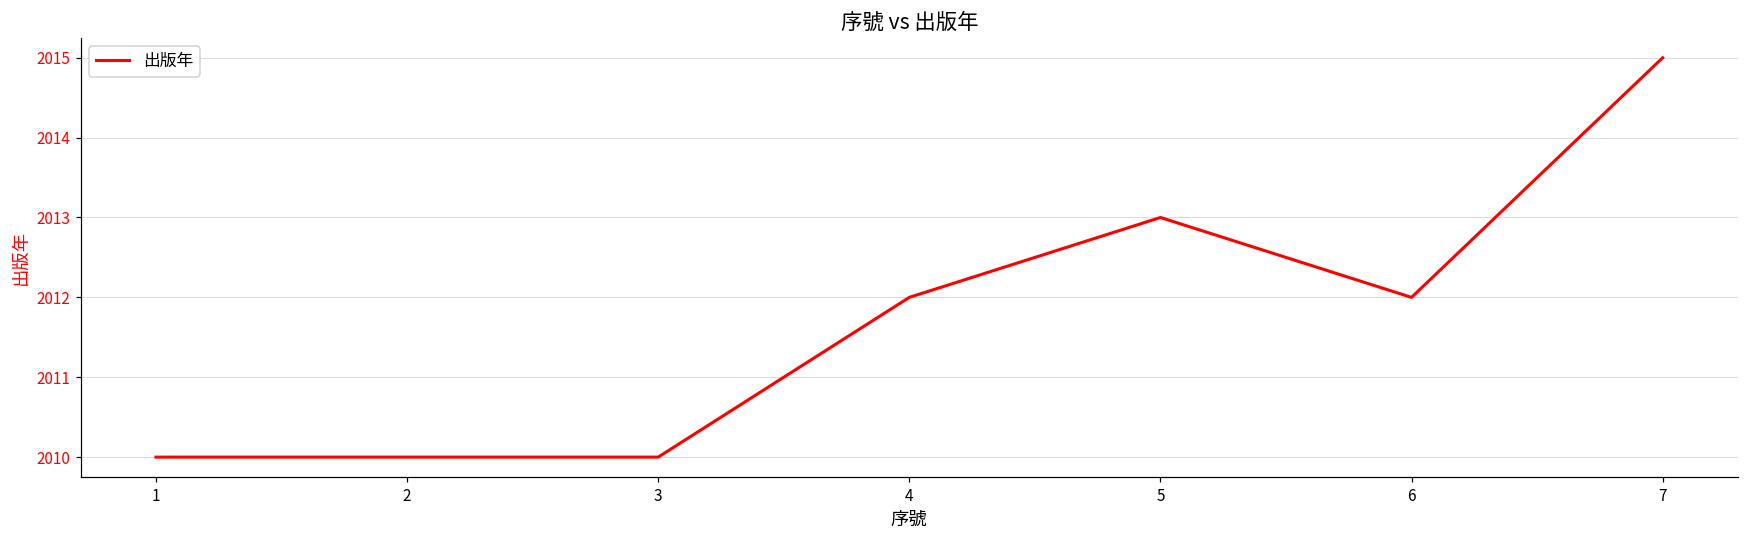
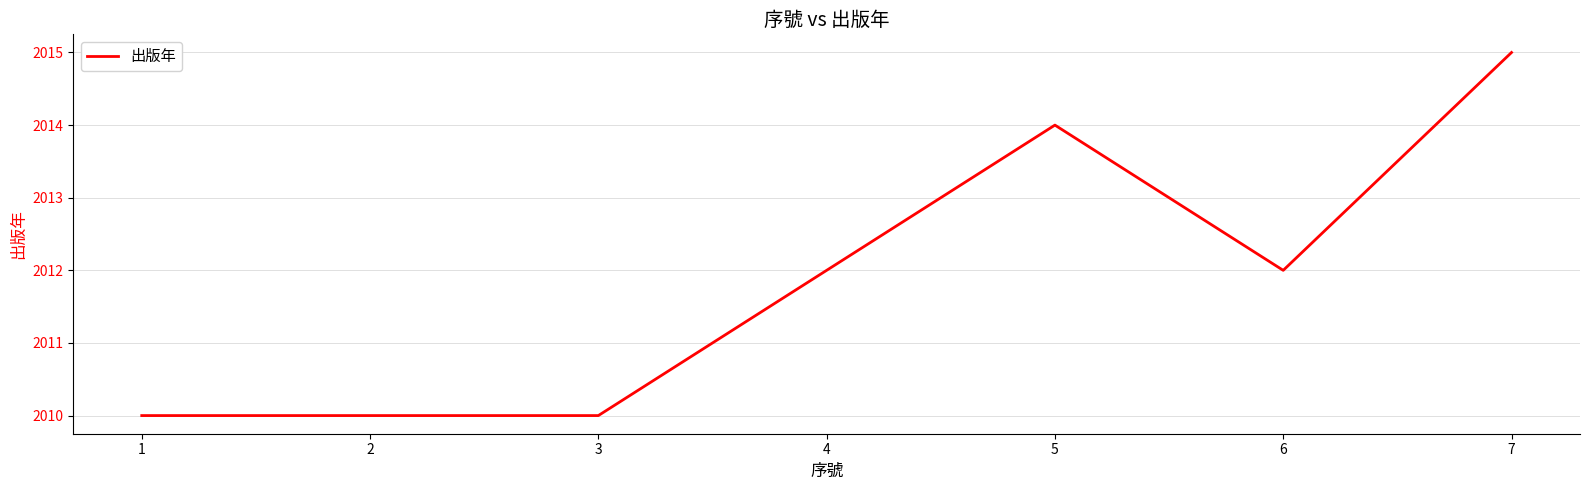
5: 2013 -> 2014
